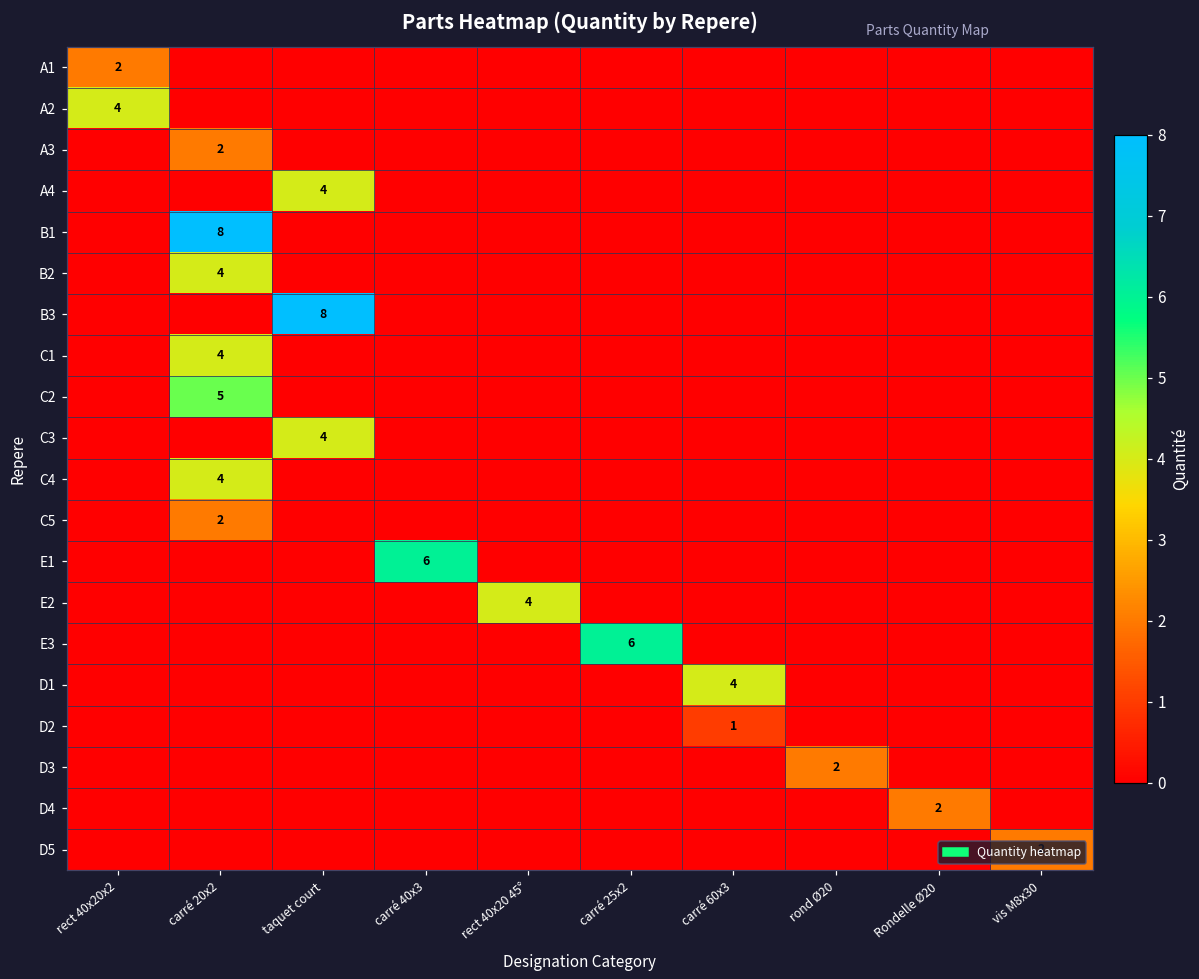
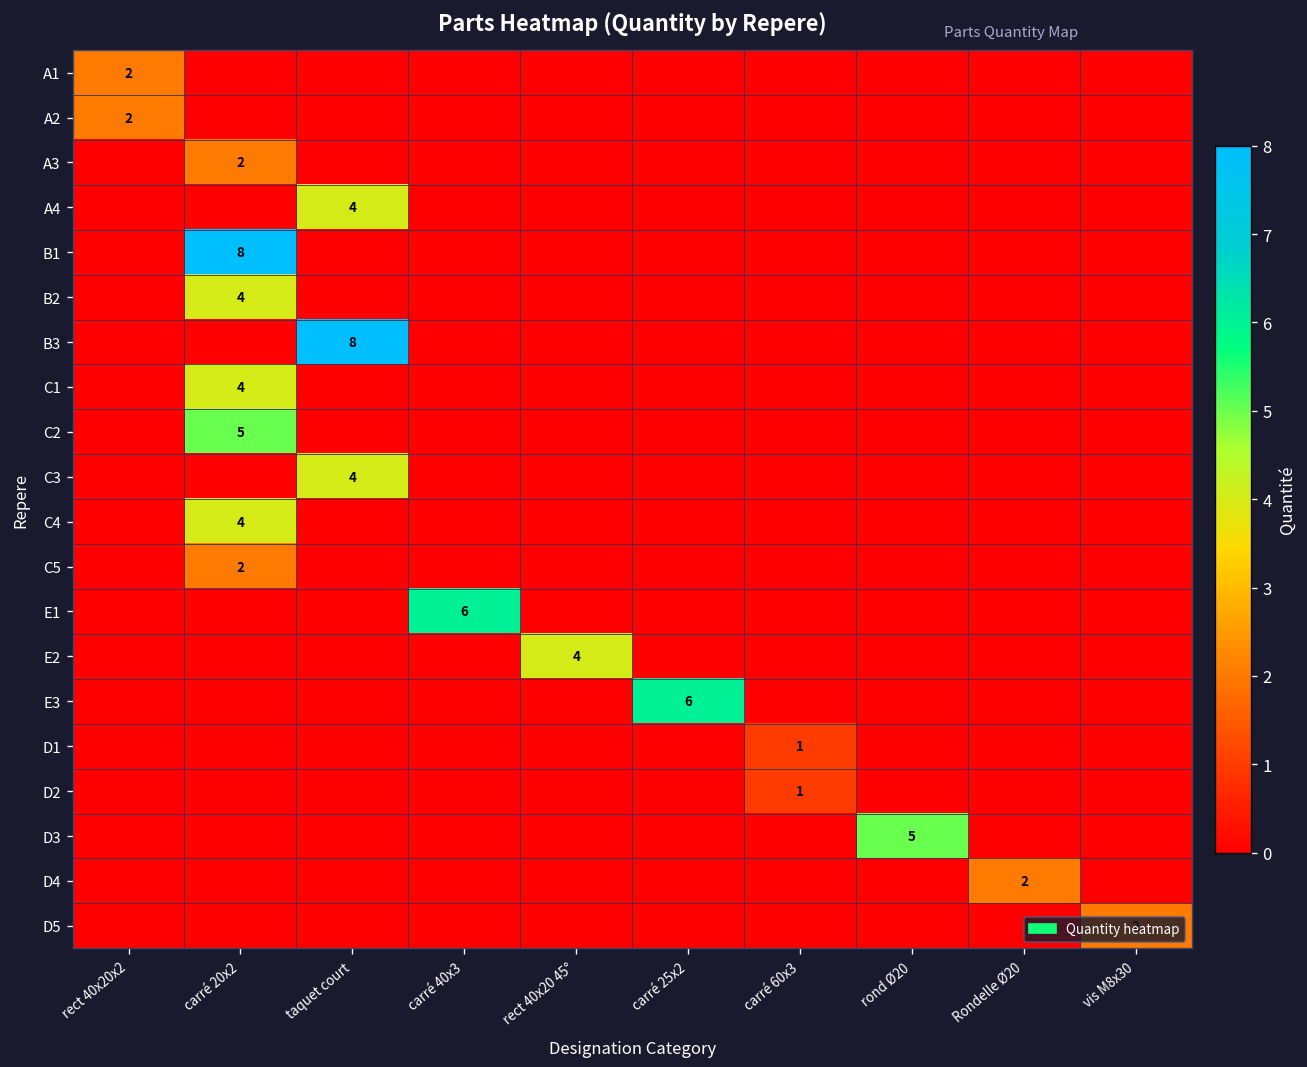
A2, rect 40x20x2: 4 -> 2
D1, carré 60x3: 4 -> 1
D3, rond Ø20: 2 -> 5
